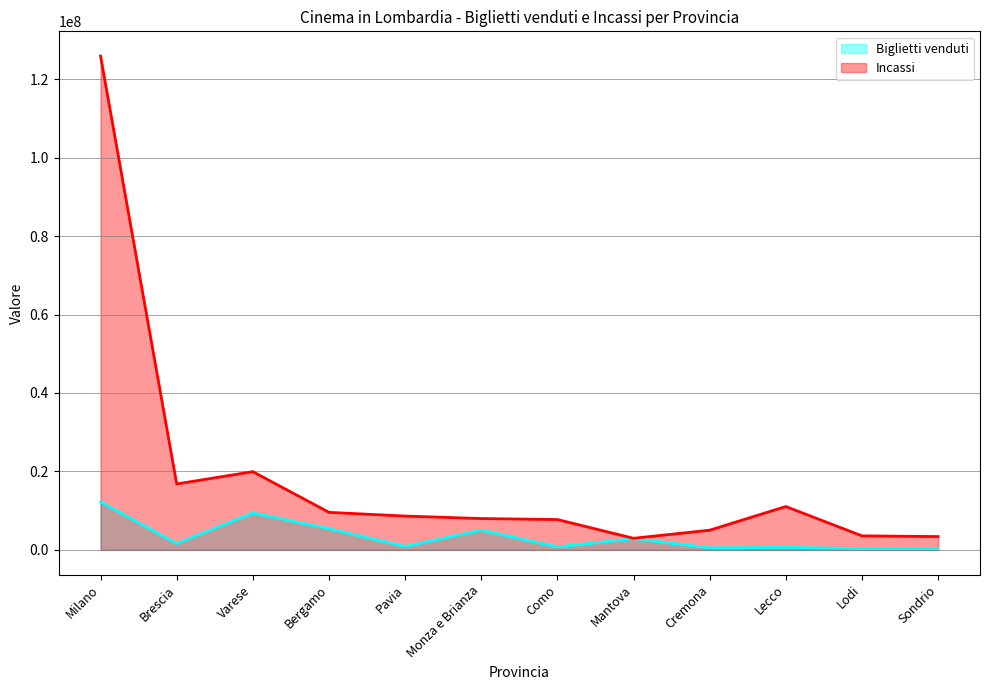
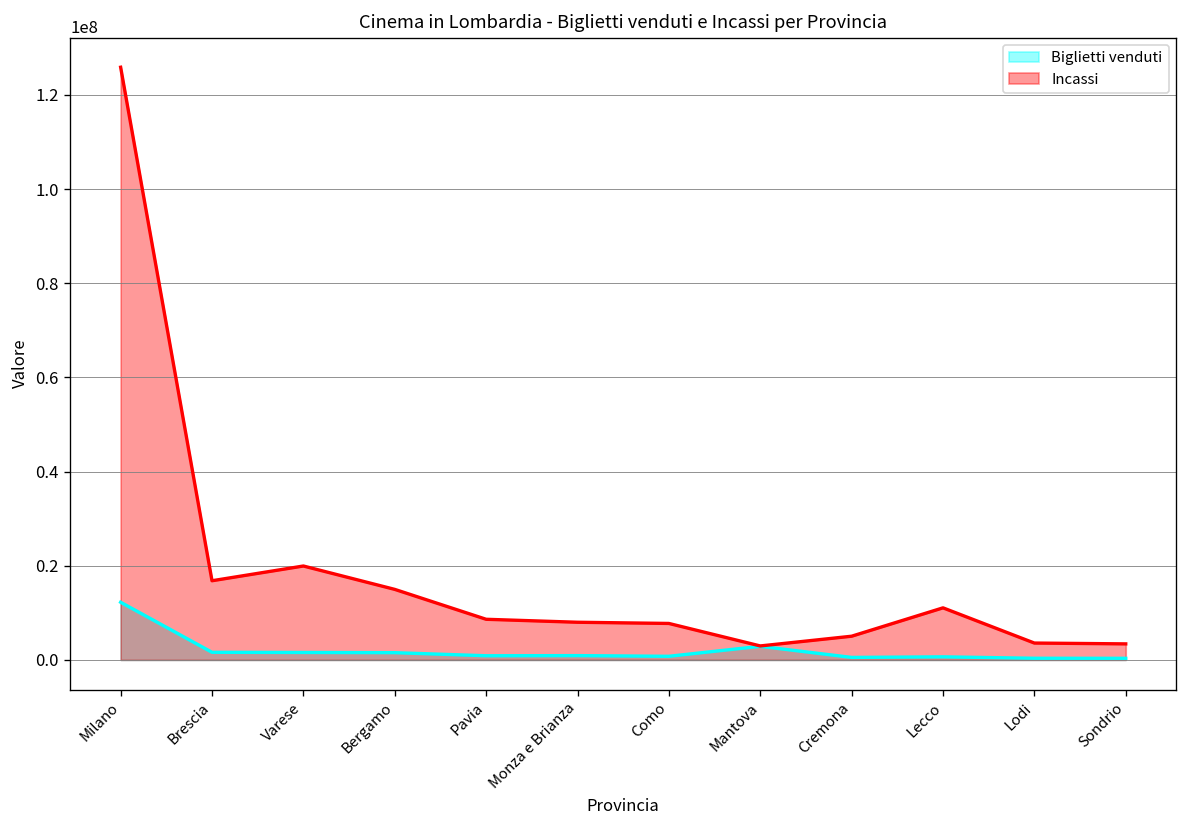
Biglietti venduti, Varese: 9000000 -> 2000000
Biglietti venduti, Bergamo: 5000000 -> 2000000
Incassi, Bergamo: 10000000 -> 15000000
Biglietti venduti, Monza e Brianza: 5000000 -> 1000000
